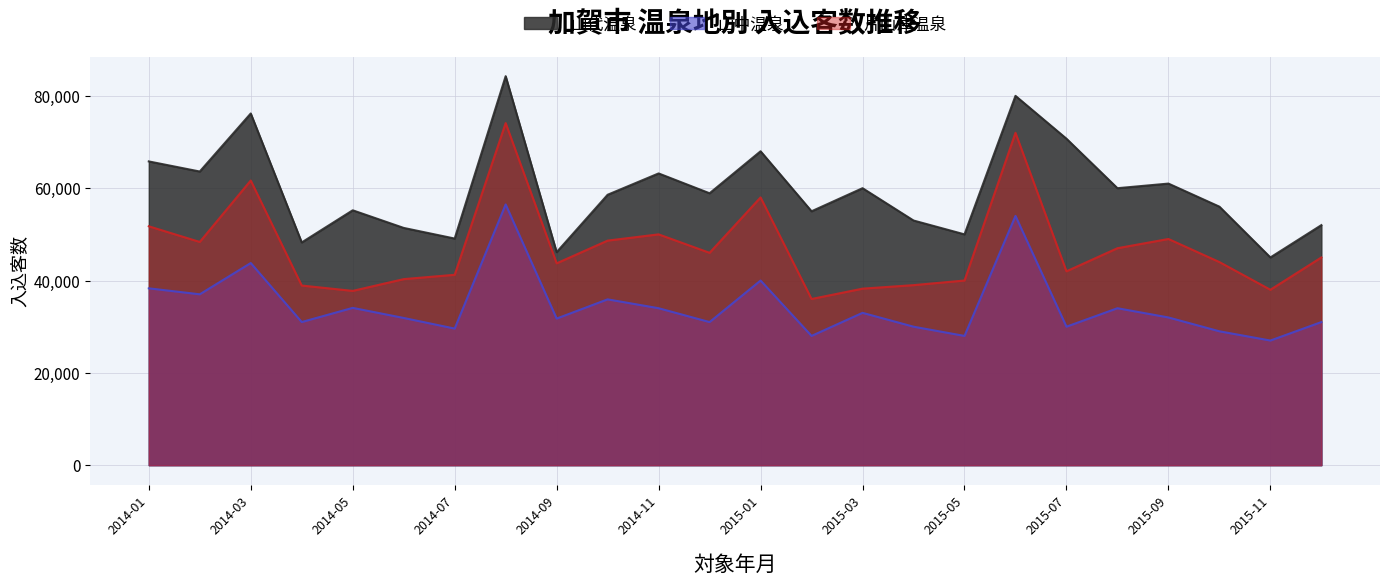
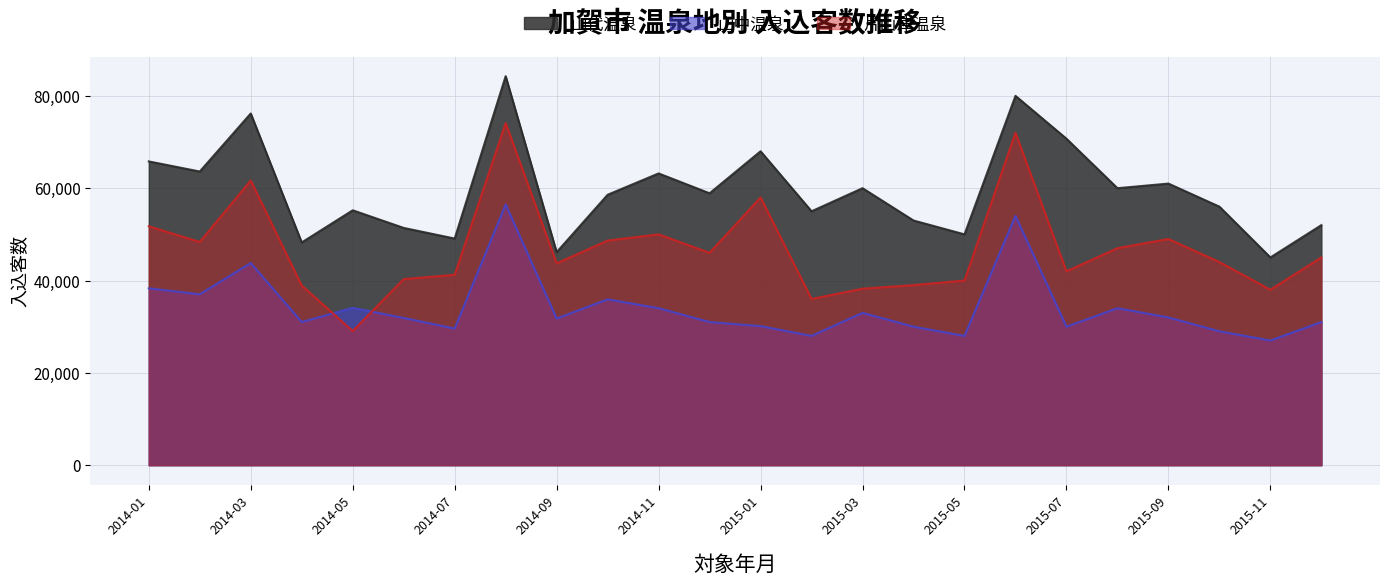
片山津温泉, 2014-05: 38,000 -> 29,000
山中温泉, 2015-01: 40,000 -> 30,000
